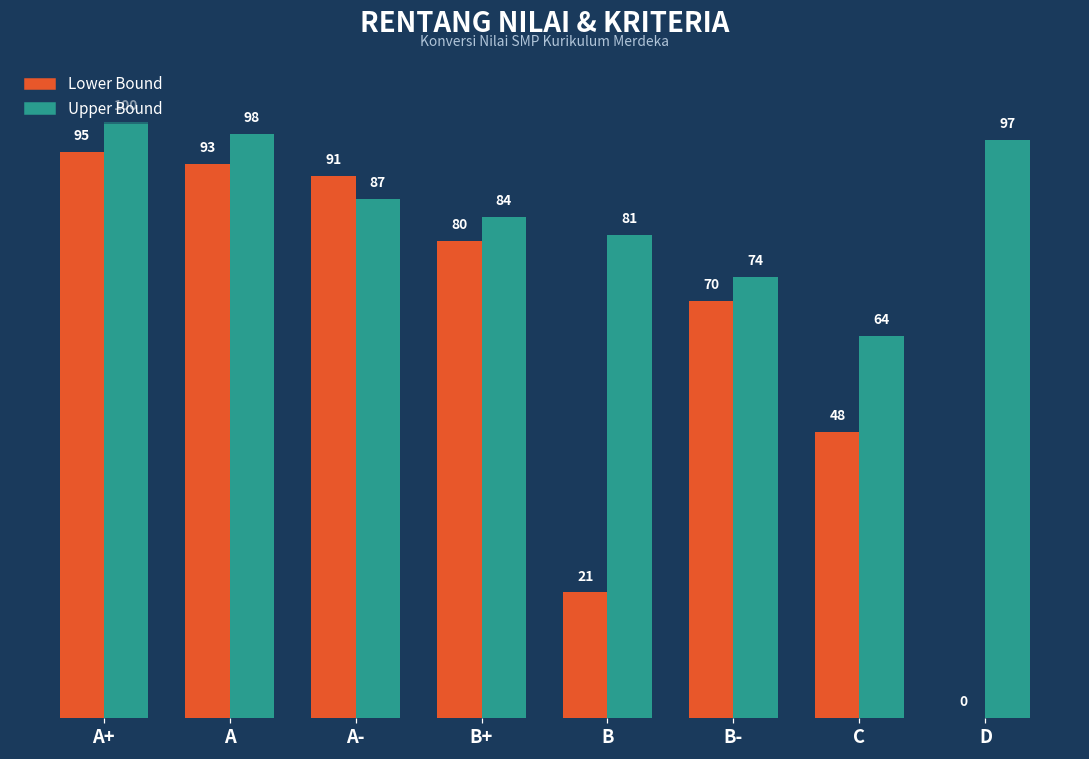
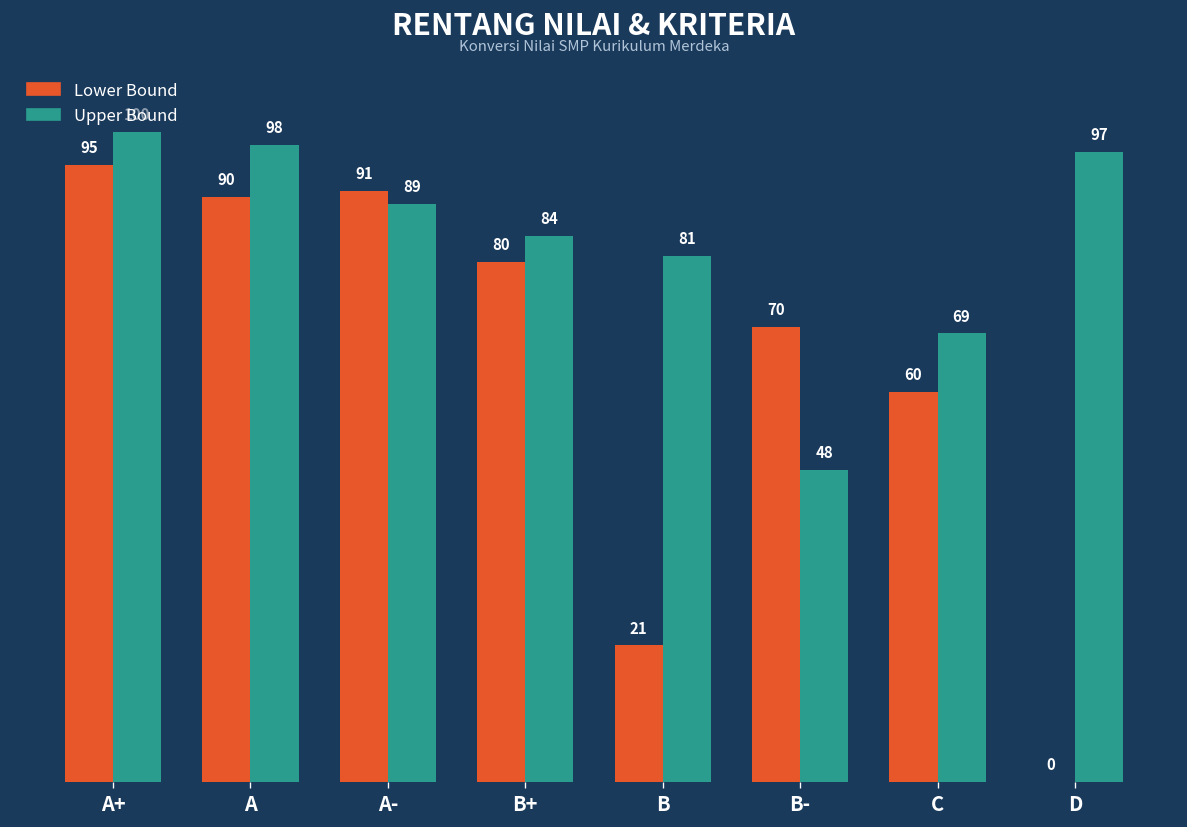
Lower Bound, A: 93 -> 90
Upper Bound, A-: 87 -> 89
Upper Bound, B-: 74 -> 48
Lower Bound, C: 48 -> 60
Upper Bound, C: 64 -> 69
